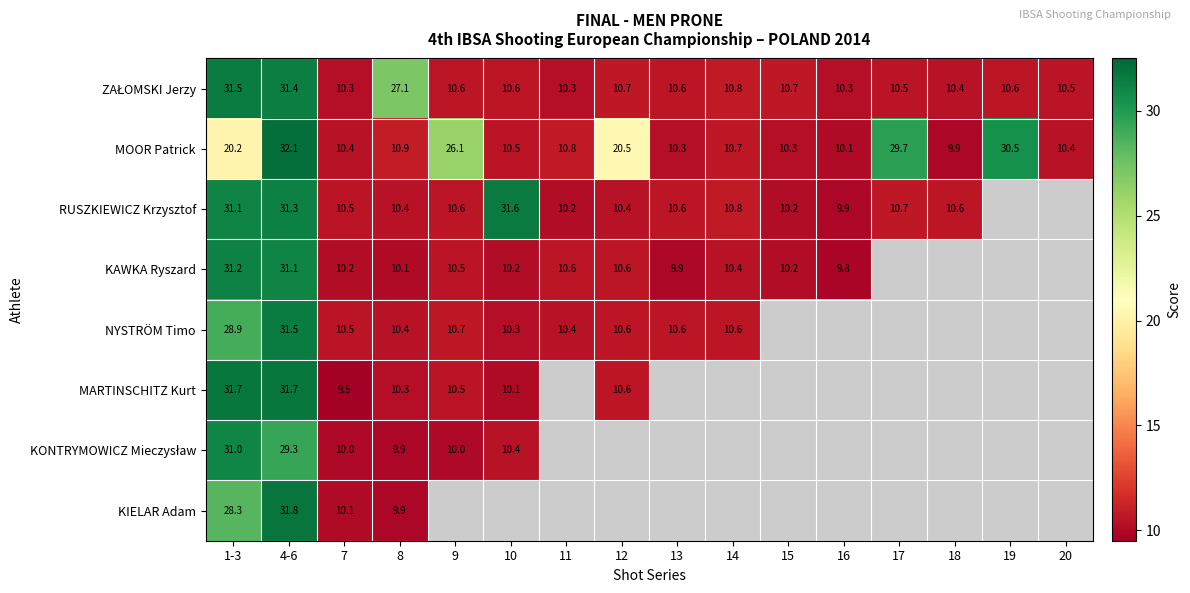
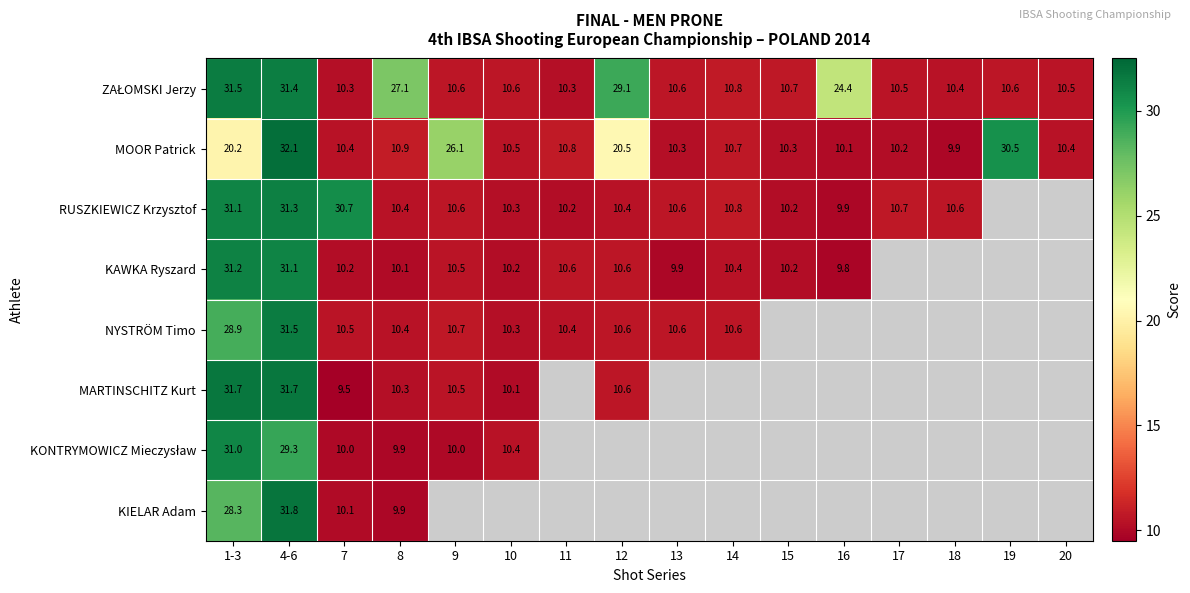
ZAŁOMSKI Jerzy, 12: 10.7 -> 29.1
ZAŁOMSKI Jerzy, 16: 10.3 -> 24.4
MOOR Patrick, 17: 29.7 -> 10.2
RUSZKIEWICZ Krzysztof, 7: 10.5 -> 30.7
RUSZKIEWICZ Krzysztof, 10: 31.6 -> 10.3
